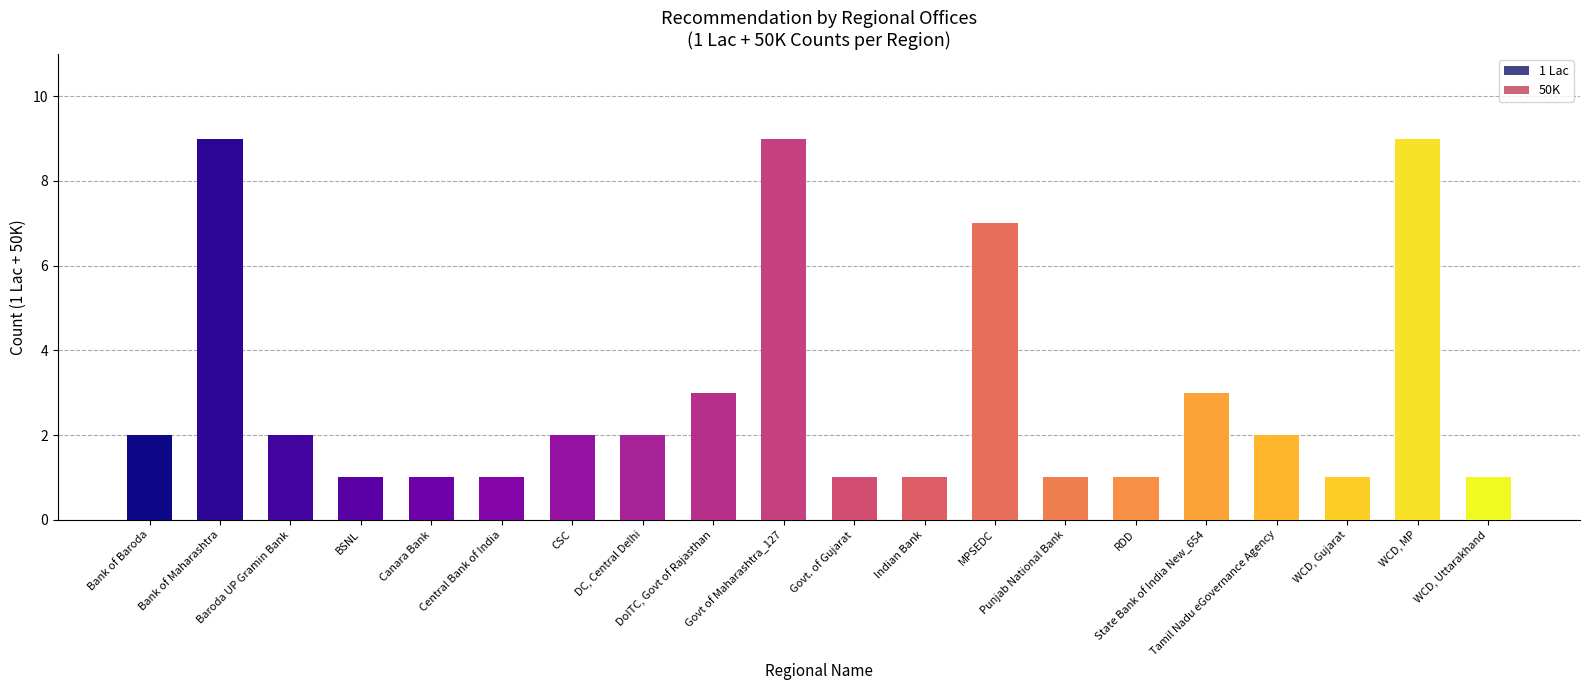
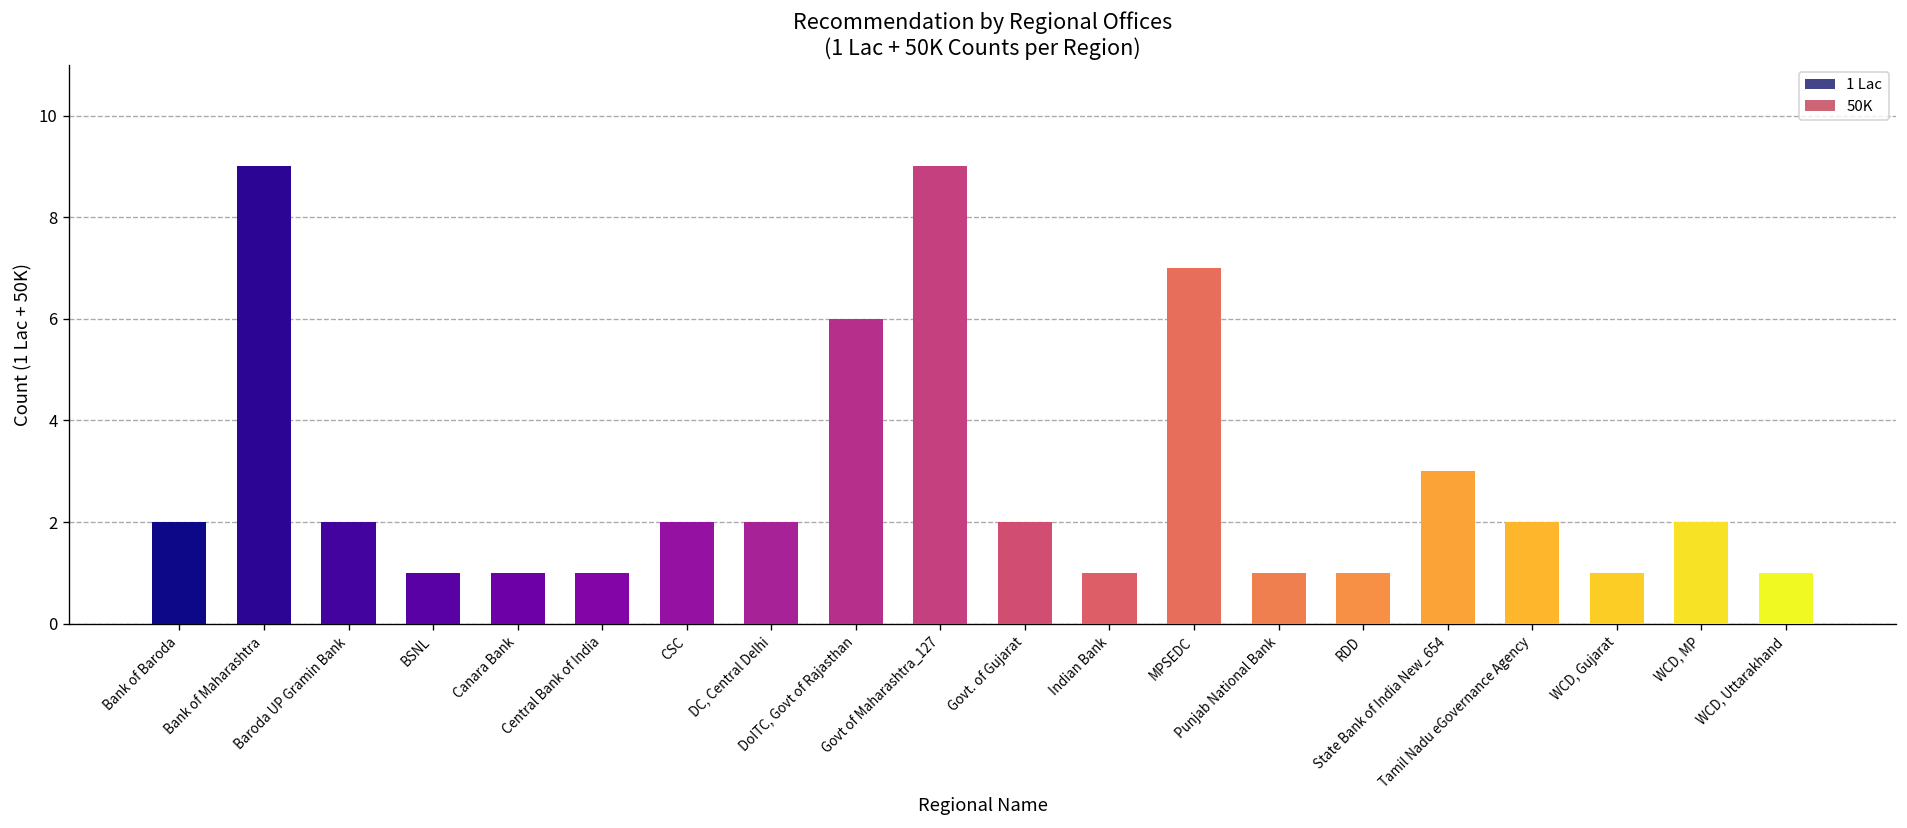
DoITC, Govt of Rajasthan: 3 -> 6
Govt. of Gujarat: 1 -> 2
WCD, MP: 9 -> 2
